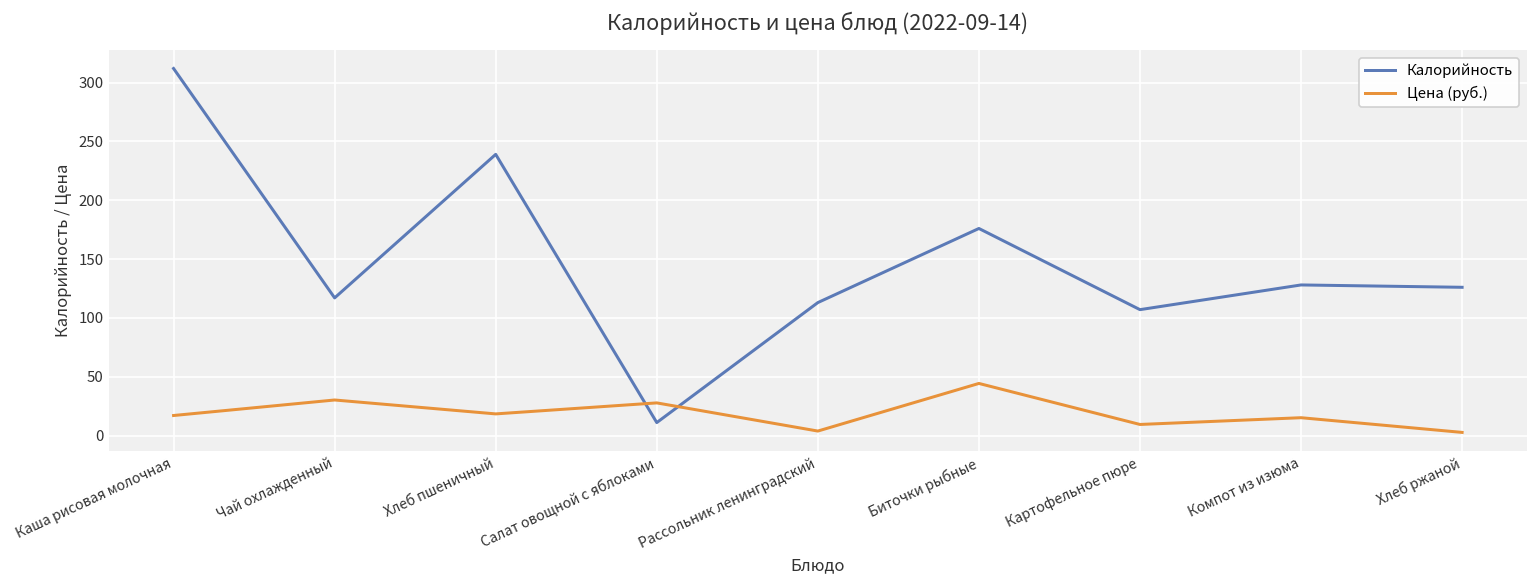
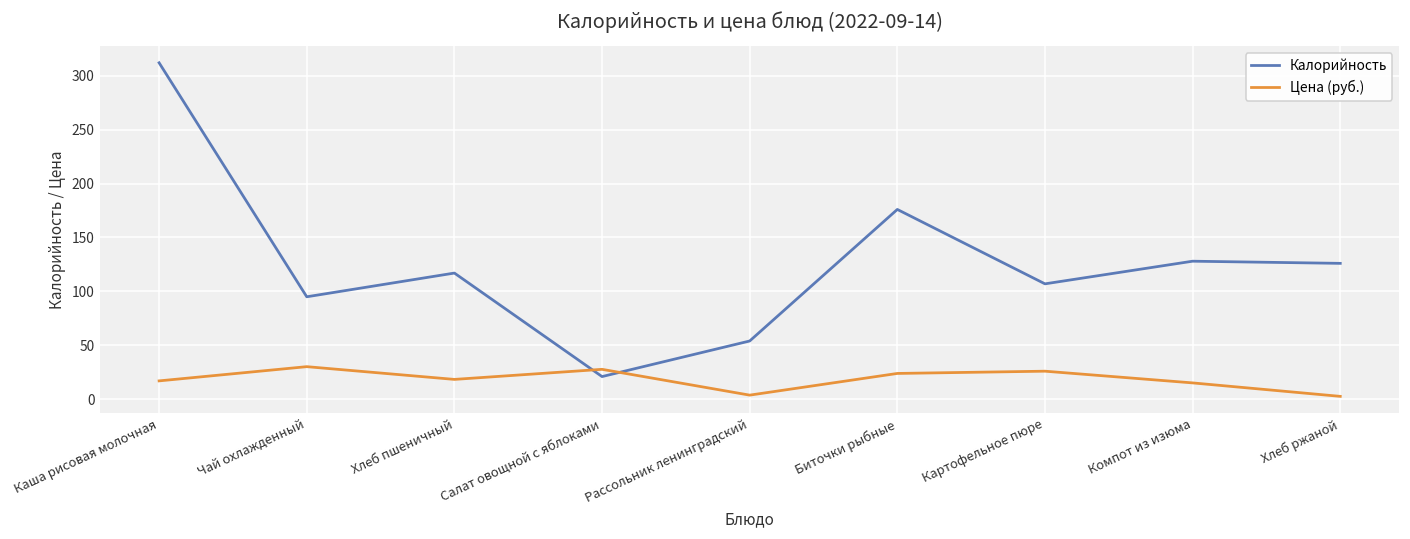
Калорийность, Чай охлажденный: 120 -> 100
Калорийность, Хлеб пшеничный: 240 -> 120
Калорийность, Салат овощной с яблоками: 10 -> 20
Калорийность, Рассольник ленинградский: 110 -> 50
Цена (руб.), Биточки рыбные: 40 -> 20
Цена (руб.), Картофельное пюре: 10 -> 30
